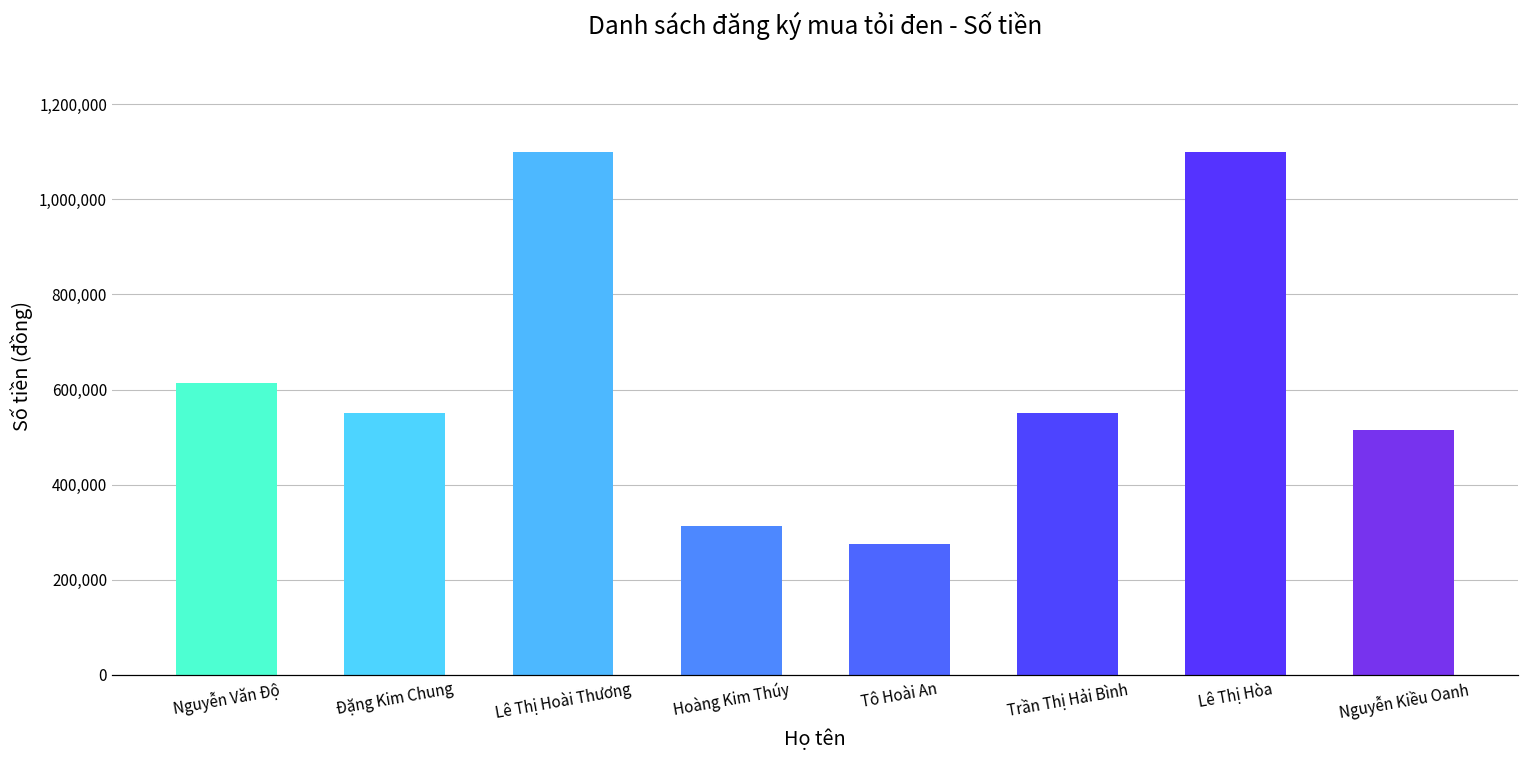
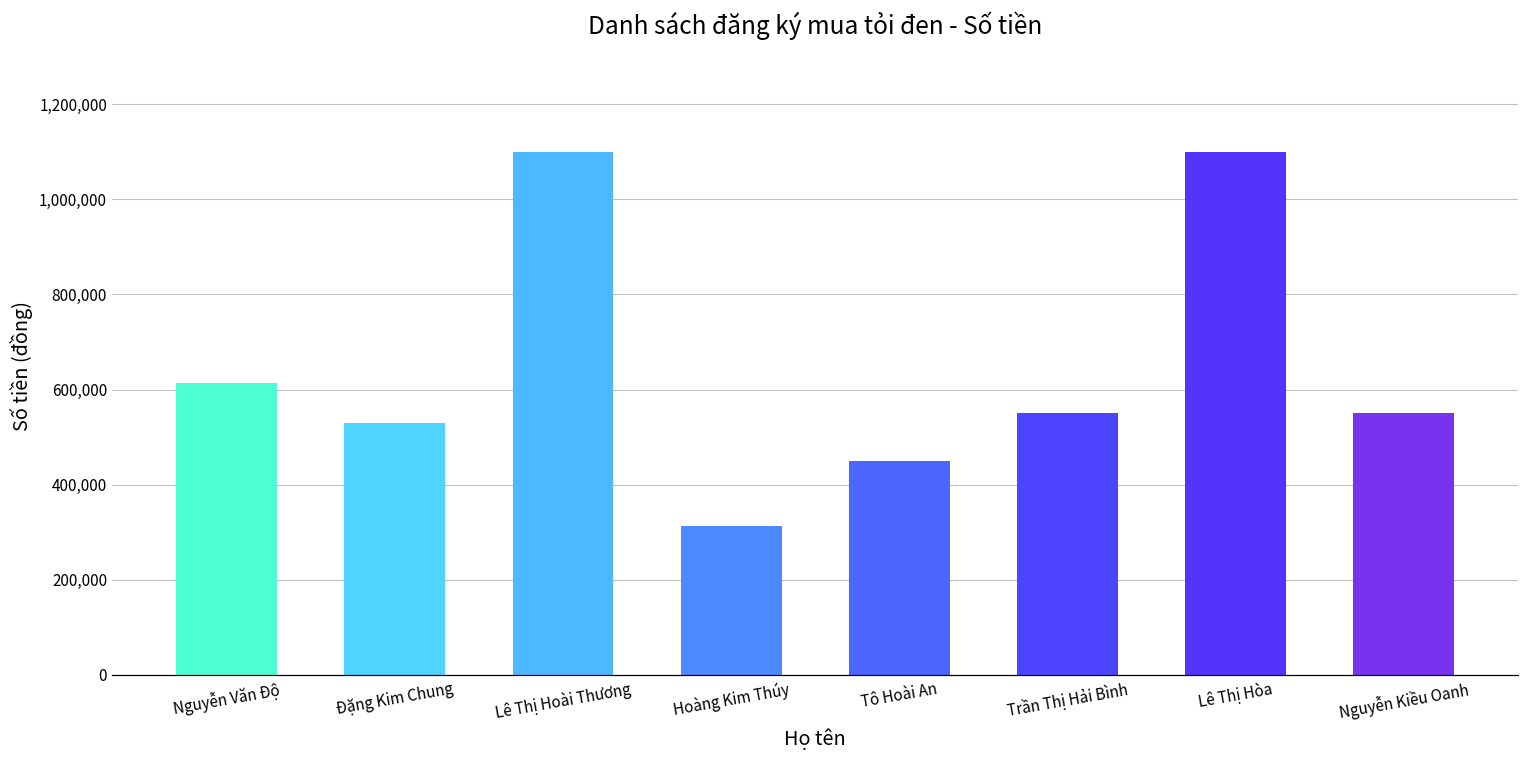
Đặng Kim Chung: 550,000 -> 530,000
Tô Hoài An: 280,000 -> 450,000
Nguyễn Kiều Oanh: 520,000 -> 550,000
